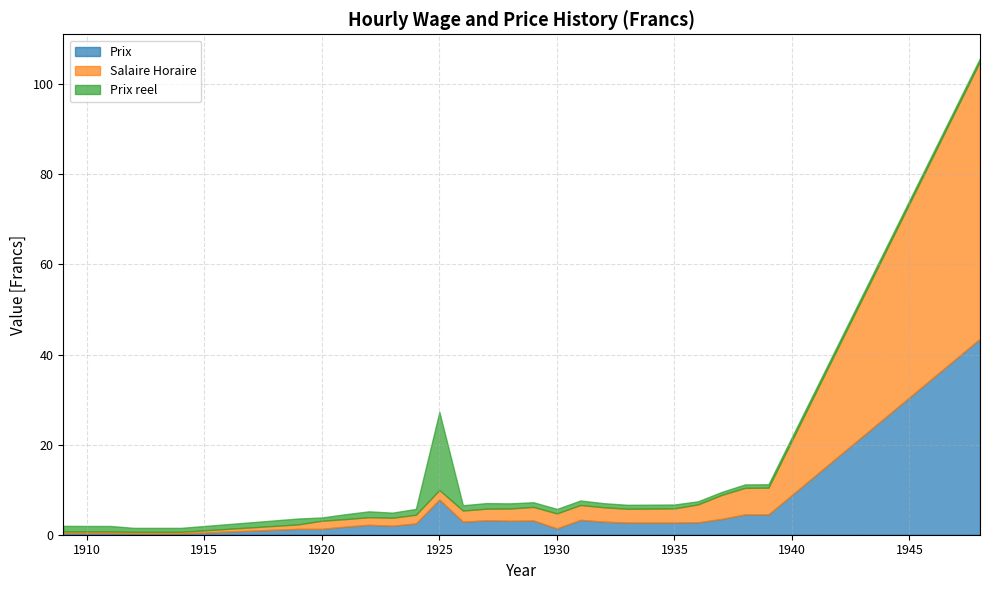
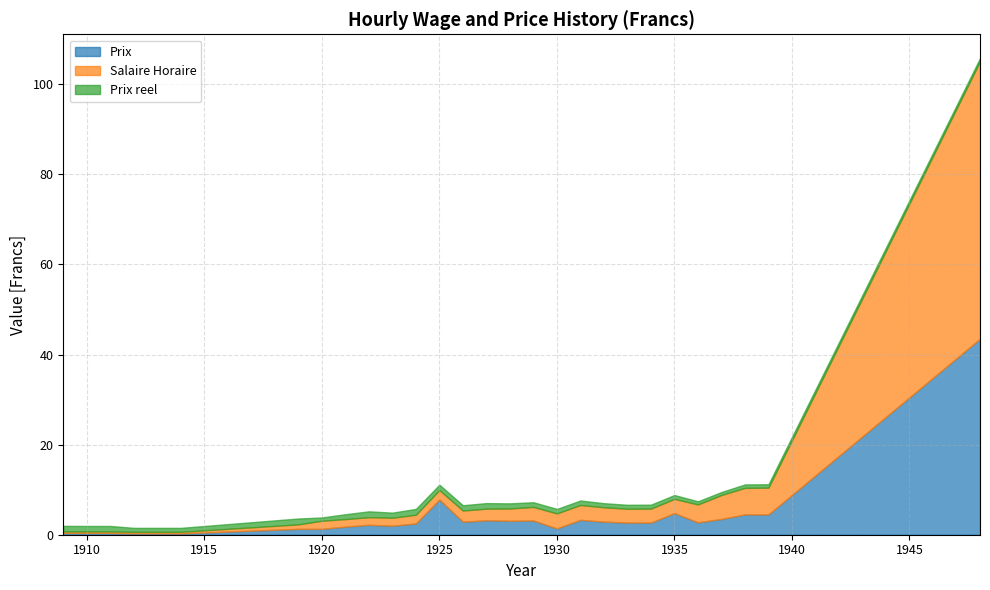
Prix reel, 1925: 17 -> 1
Prix, 1935: 3 -> 5
